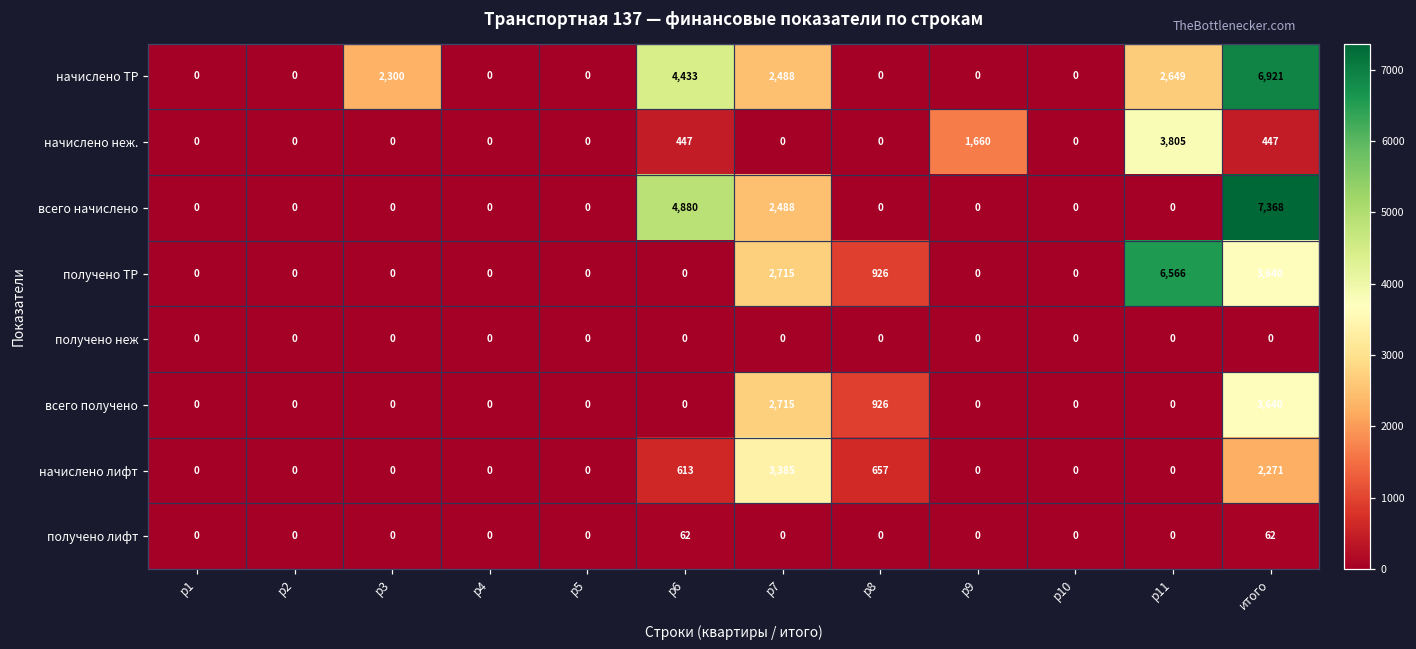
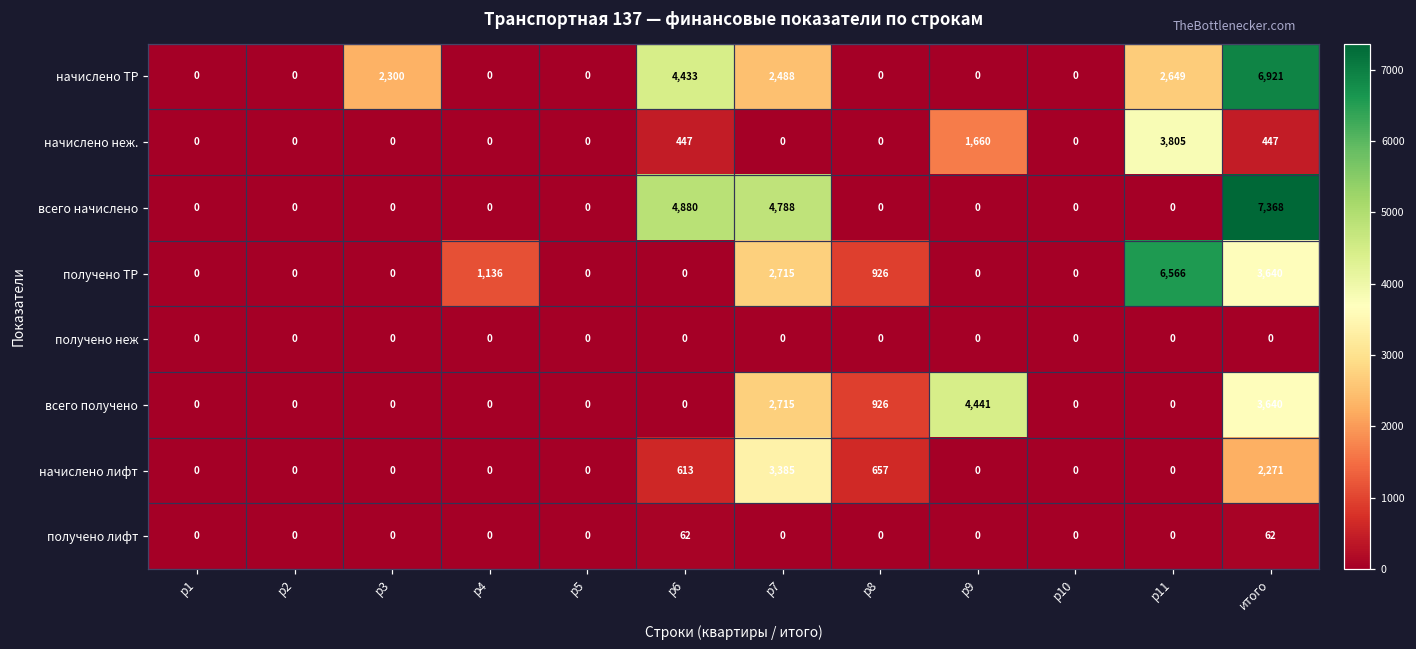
всего начислено, р7: 2,488 -> 4,788
получено ТР, р4: 0 -> 1,136
всего получено, р9: 0 -> 4,441
